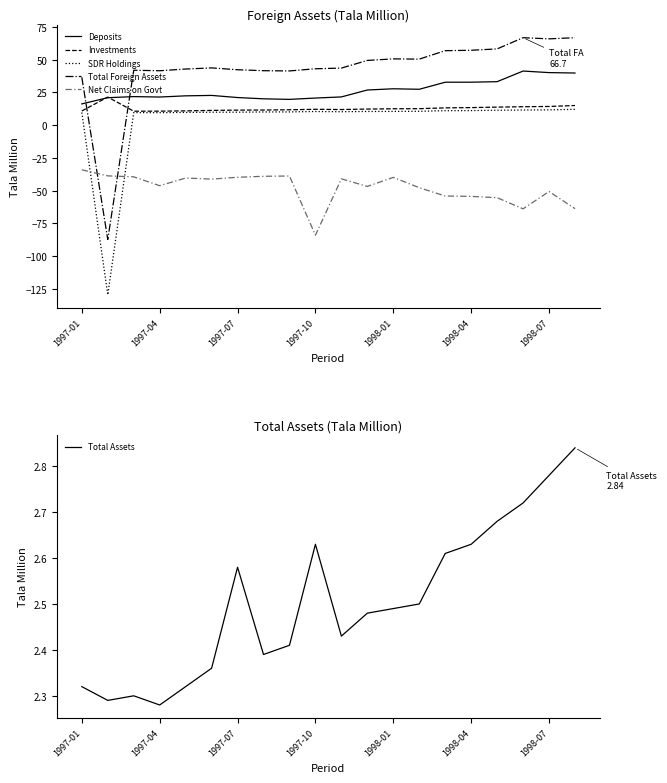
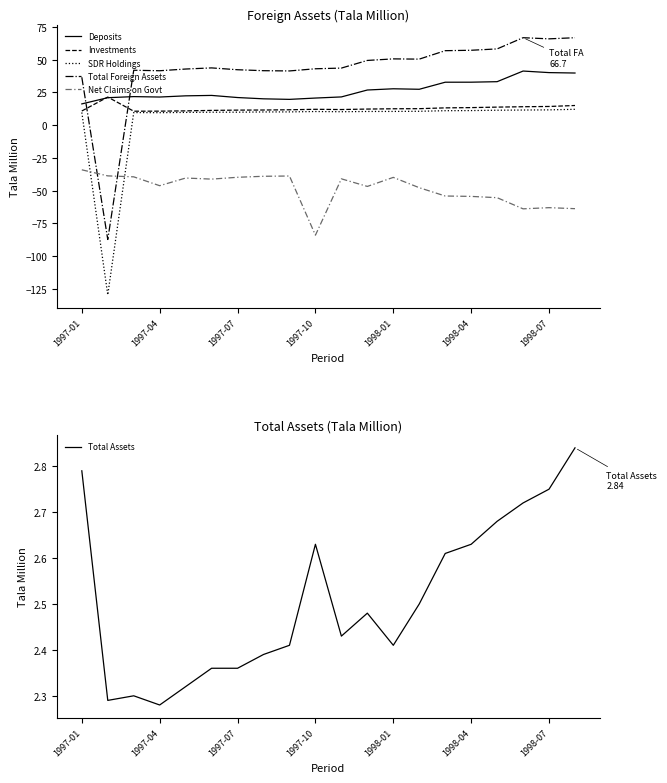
Foreign Assets (Tala Million), Net Claims on Govt, 1998-07: -51 -> -63
Total Assets (Tala Million), 1997-01: 2.32 -> 2.79
Total Assets (Tala Million), 1997-07: 2.58 -> 2.36
Total Assets (Tala Million), 1998-01: 2.49 -> 2.41
Total Assets (Tala Million), 1998-07: 2.78 -> 2.75
